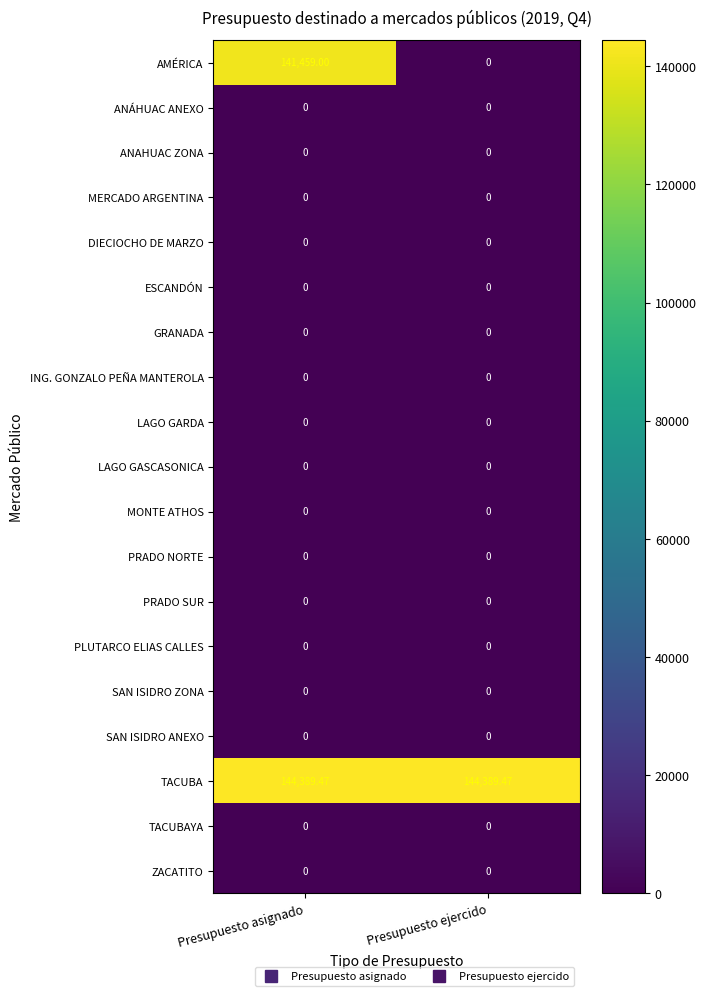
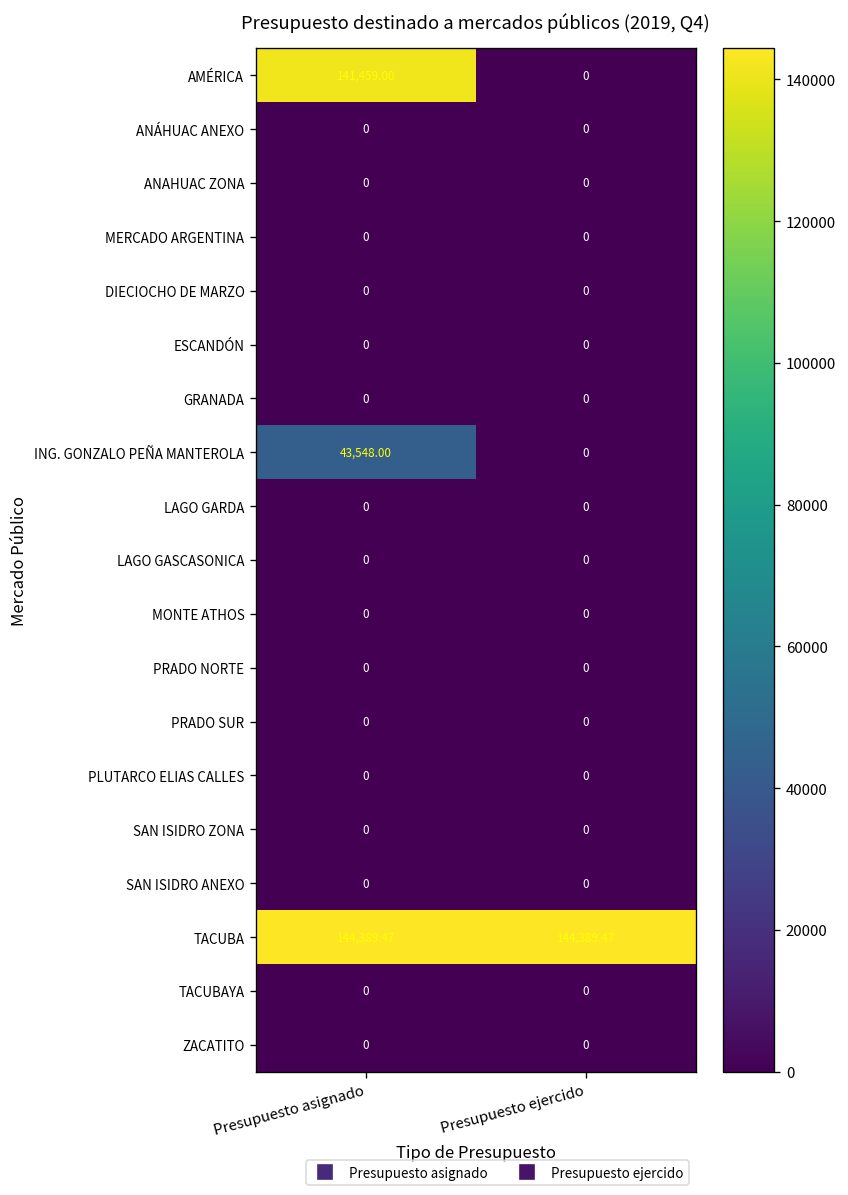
ING. GONZALO PEÑA MANTEROLA, Presupuesto asignado: 0 -> 43,548.00
